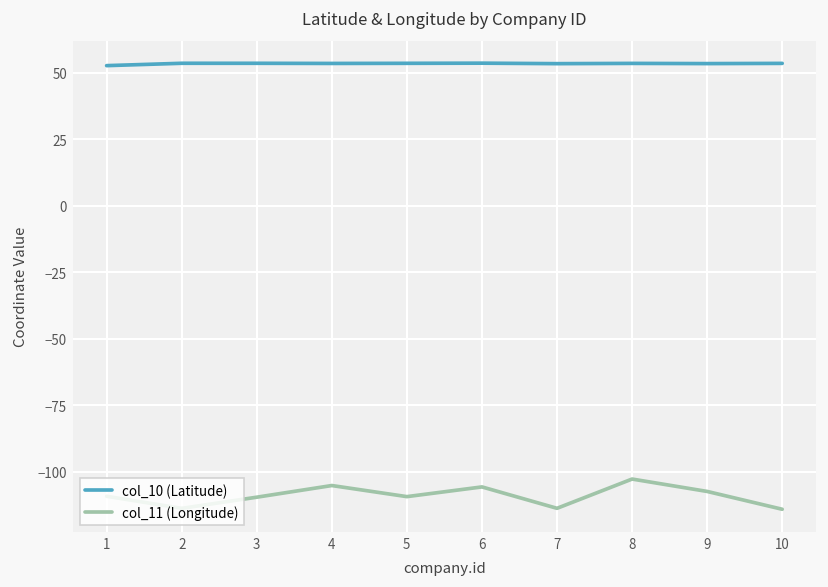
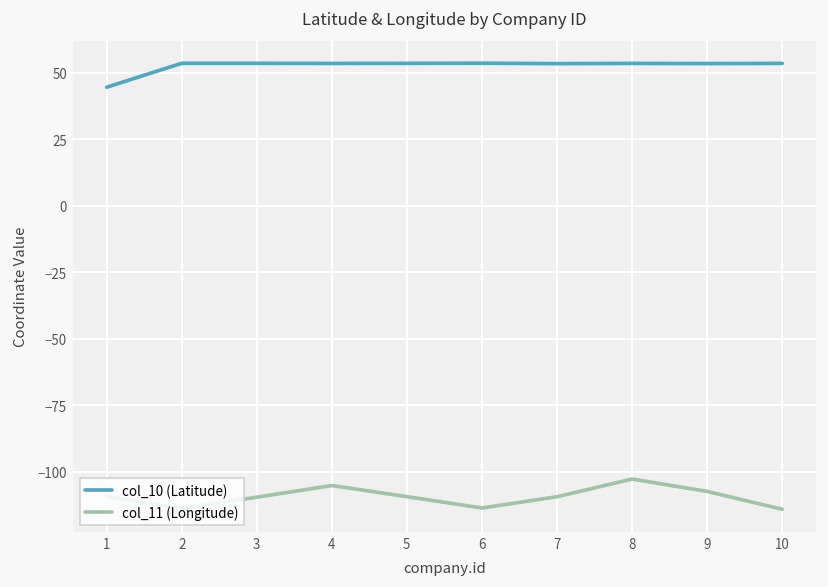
col_10 (Latitude), 1: 53 -> 45
col_11 (Longitude), 6: -106 -> -114
col_11 (Longitude), 7: -114 -> -109
